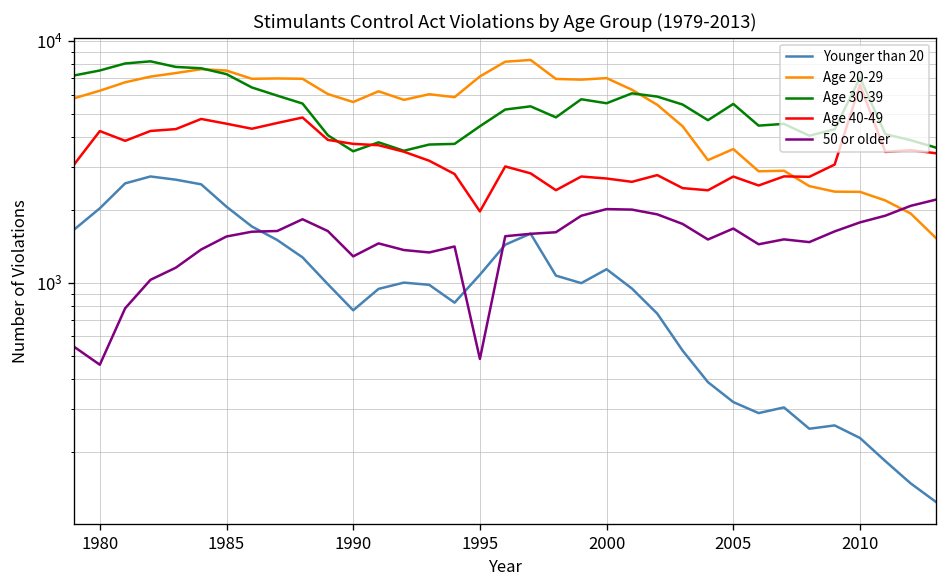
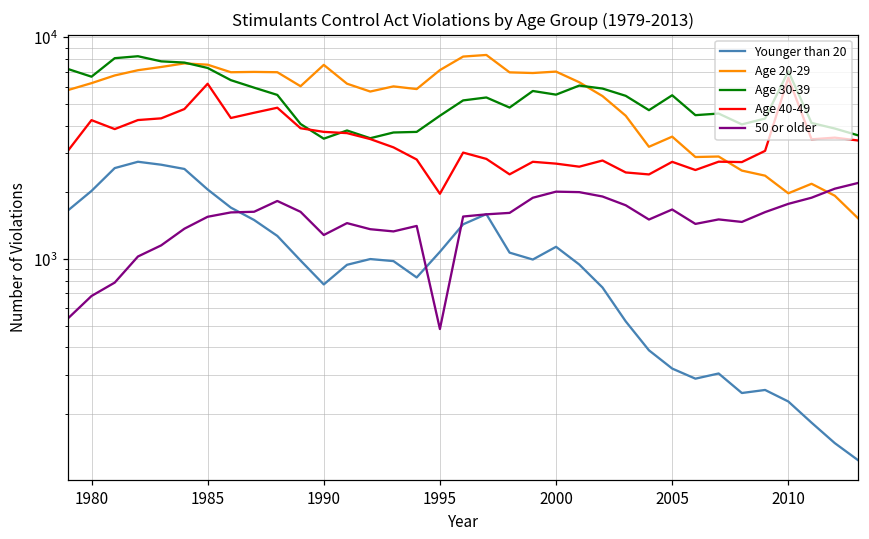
Age 30-39, 1980: 7500 -> 6700
50 or older, 1980: 460 -> 680
Age 40-49, 1985: 4500 -> 6200
Age 20-29, 1990: 5600 -> 7500
Age 20-29, 2010: 2400 -> 2000
